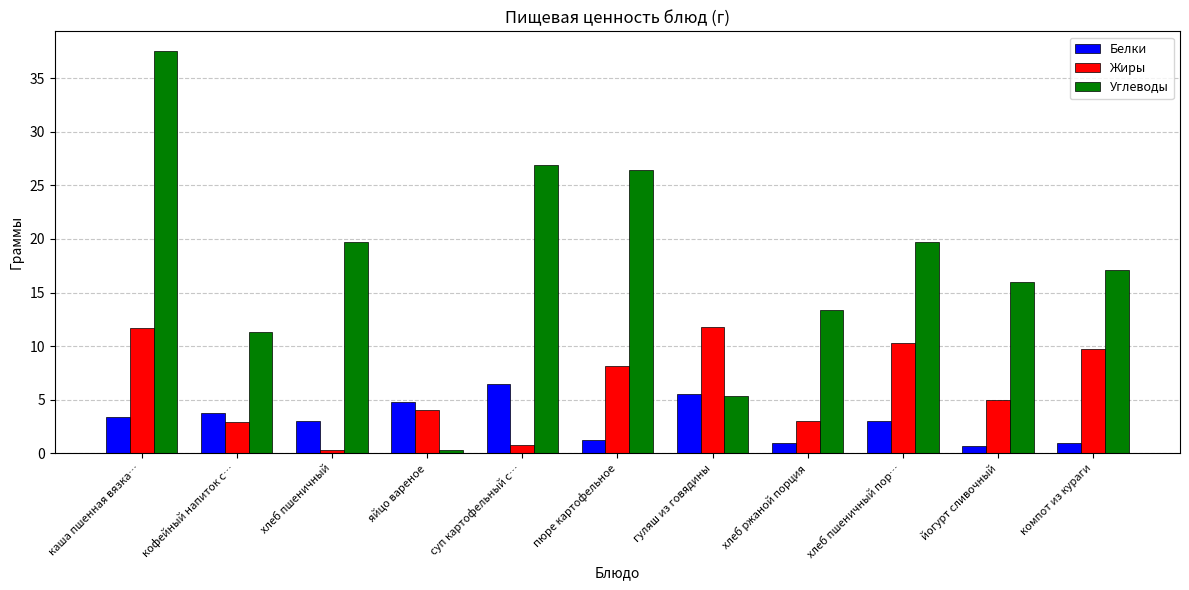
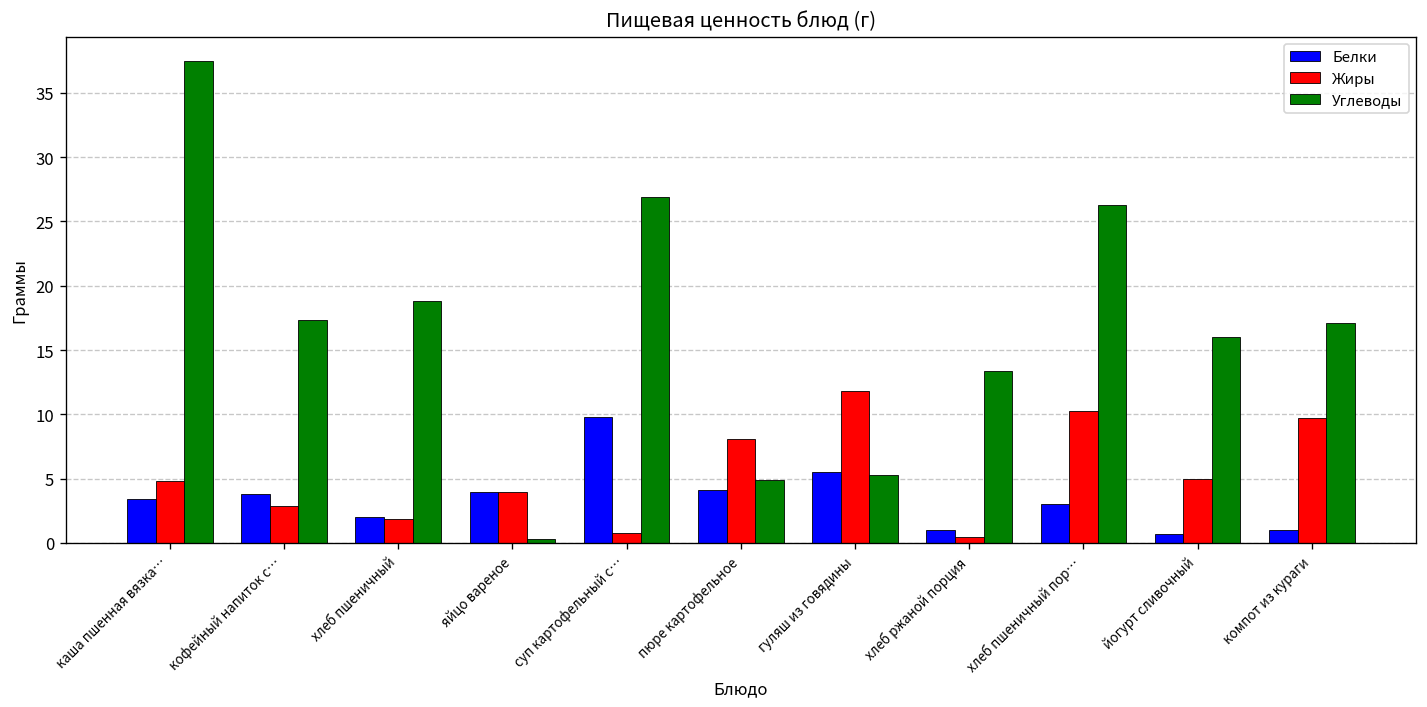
Жиры, каша пшенная вязка…: 11.7 -> 4.8
Углеводы, кофейный напиток с…: 11.3 -> 17.3
Белки, хлеб пшеничный: 3.0 -> 2.0
Жиры, хлеб пшеничный: 0.3 -> 1.9
Углеводы, хлеб пшеничный: 19.7 -> 18.9
Белки, яйцо вареное: 4.8 -> 4.0
Белки, суп картофельный с…: 6.5 -> 9.8
Белки, пюре картофельное: 1.2 -> 4.1
Углеводы, пюре картофельное: 26.4 -> 4.9
Жиры, хлеб ржаной порция: 3.0 -> 0.5
Углеводы, хлеб пшеничный пор…: 19.7 -> 26.3
